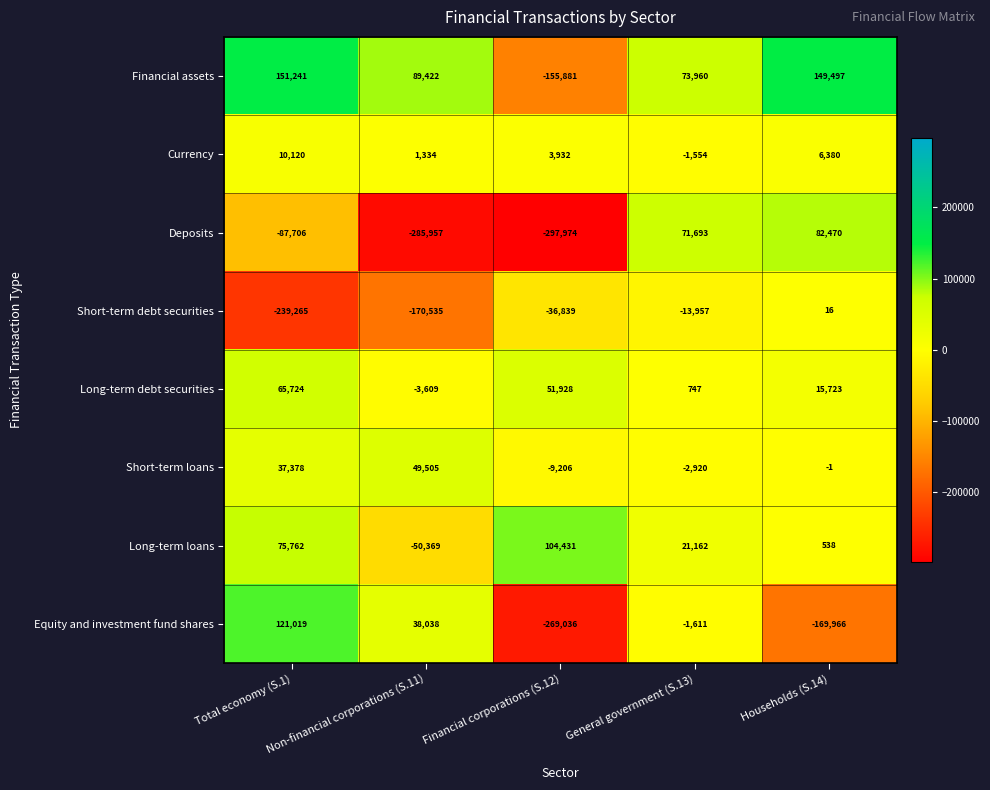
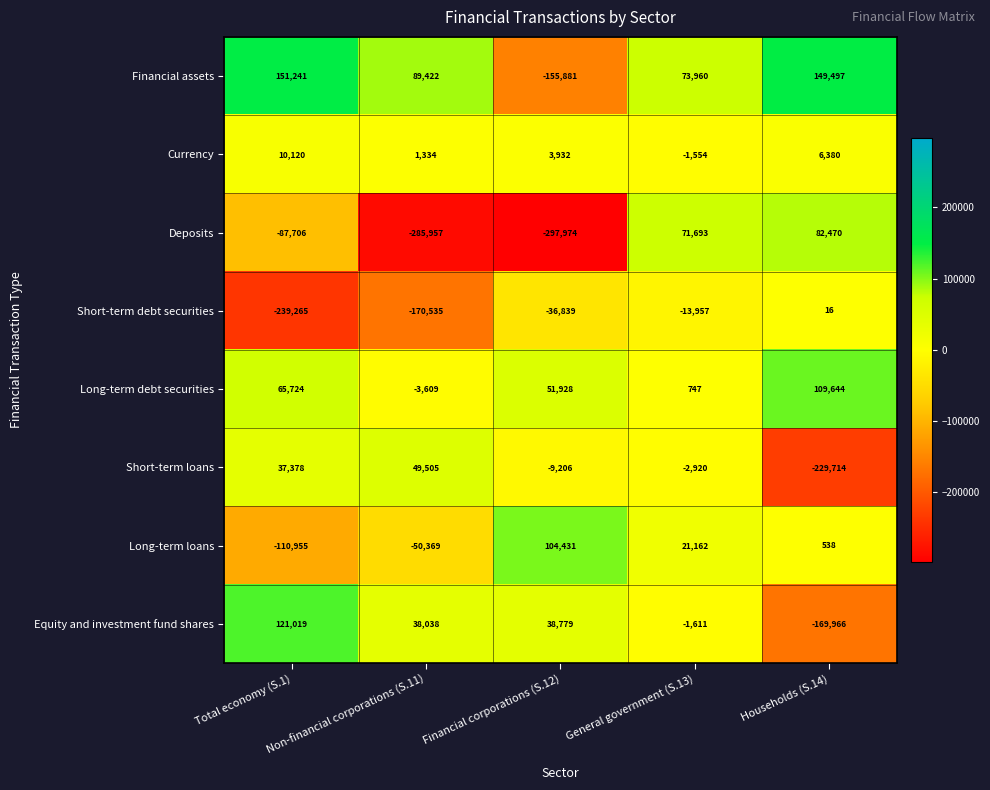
Long-term debt securities, Households (S.14): 15,723 -> 109,644
Short-term loans, Households (S.14): -1 -> -229,714
Long-term loans, Total economy (S.1): 75,762 -> -110,955
Equity and investment fund shares, Financial corporations (S.12): -269,036 -> 38,779
